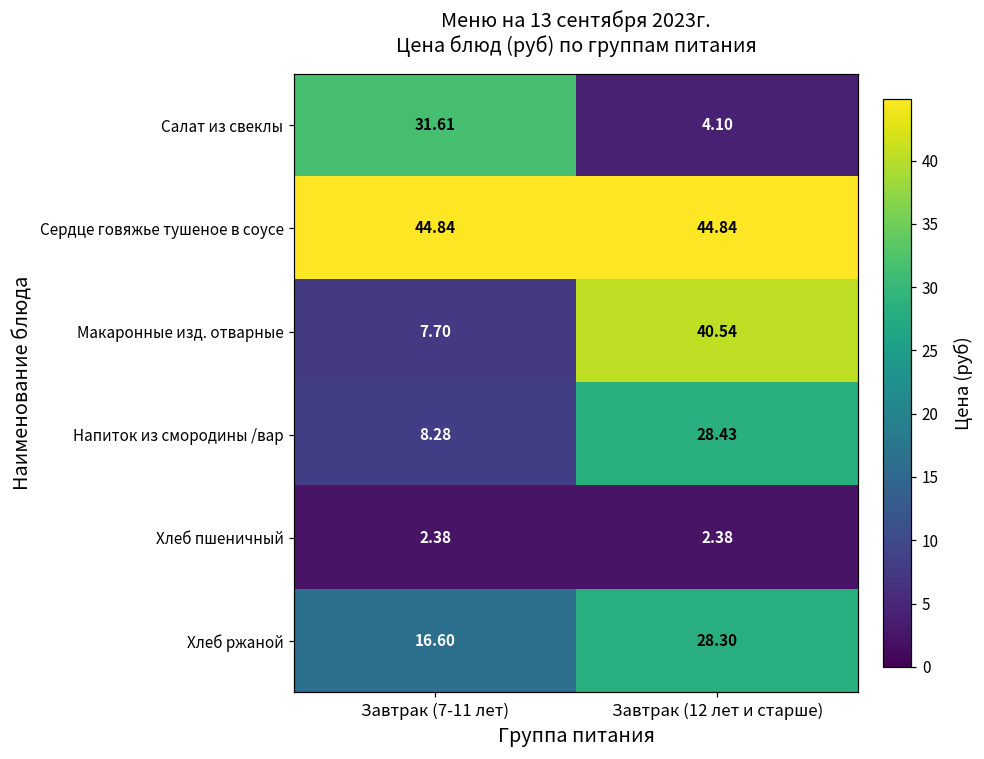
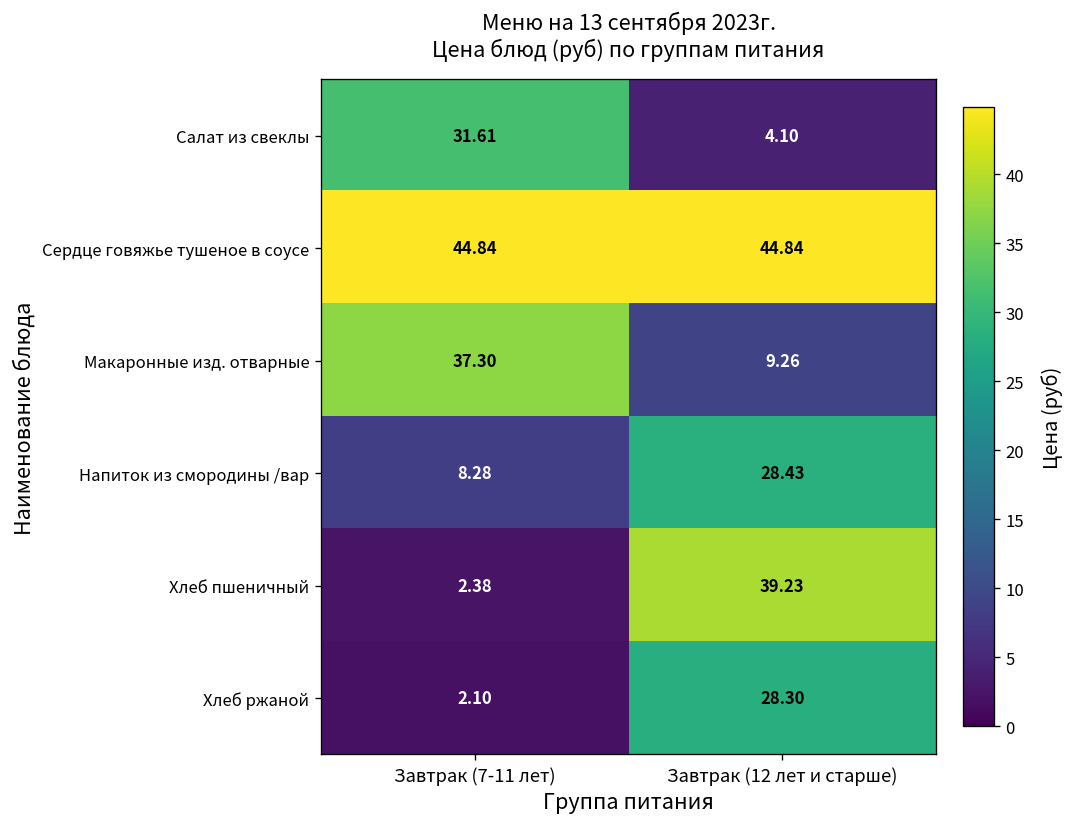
Макаронные изд. отварные, Завтрак (7-11 лет): 7.70 -> 37.30
Макаронные изд. отварные, Завтрак (12 лет и старше): 40.54 -> 9.26
Хлеб пшеничный, Завтрак (12 лет и старше): 2.38 -> 39.23
Хлеб ржаной, Завтрак (7-11 лет): 16.60 -> 2.10
